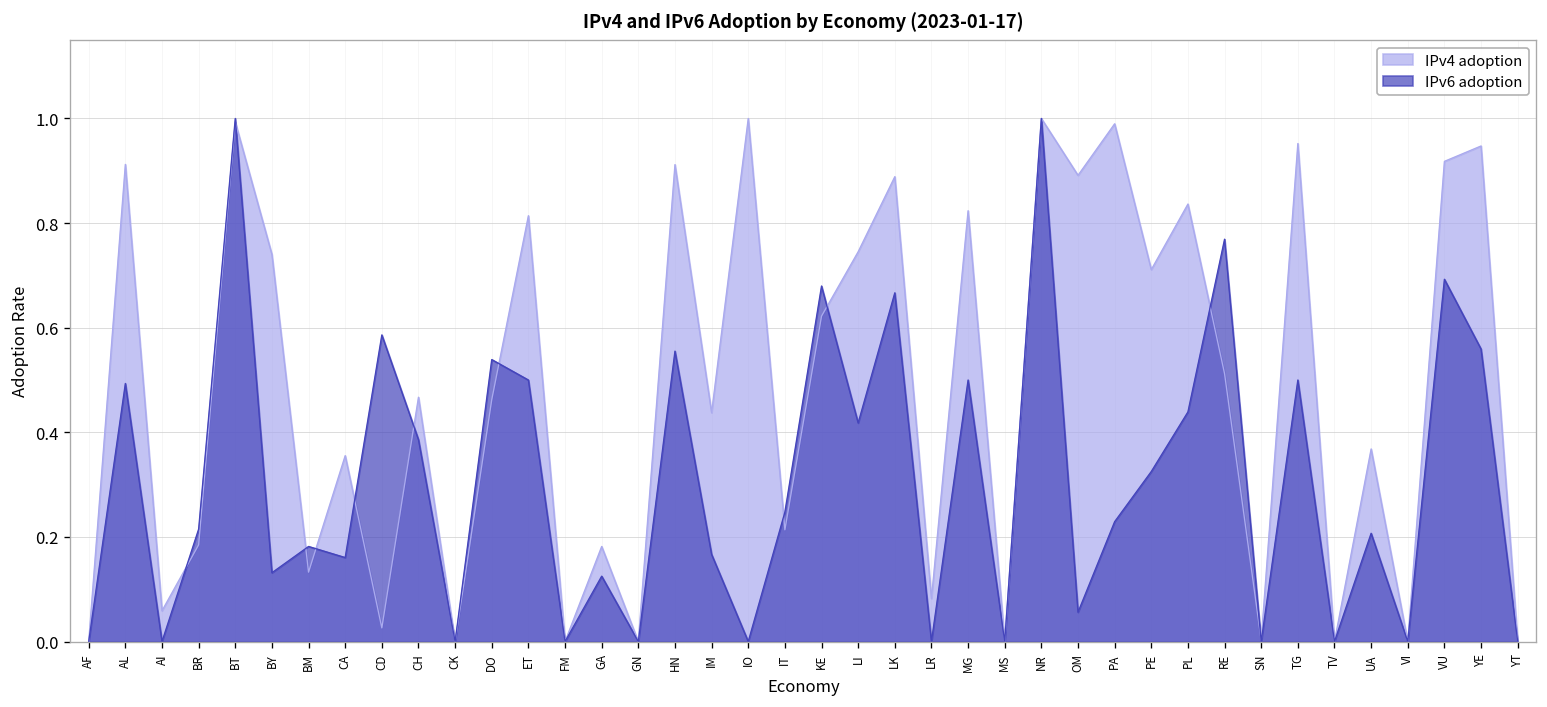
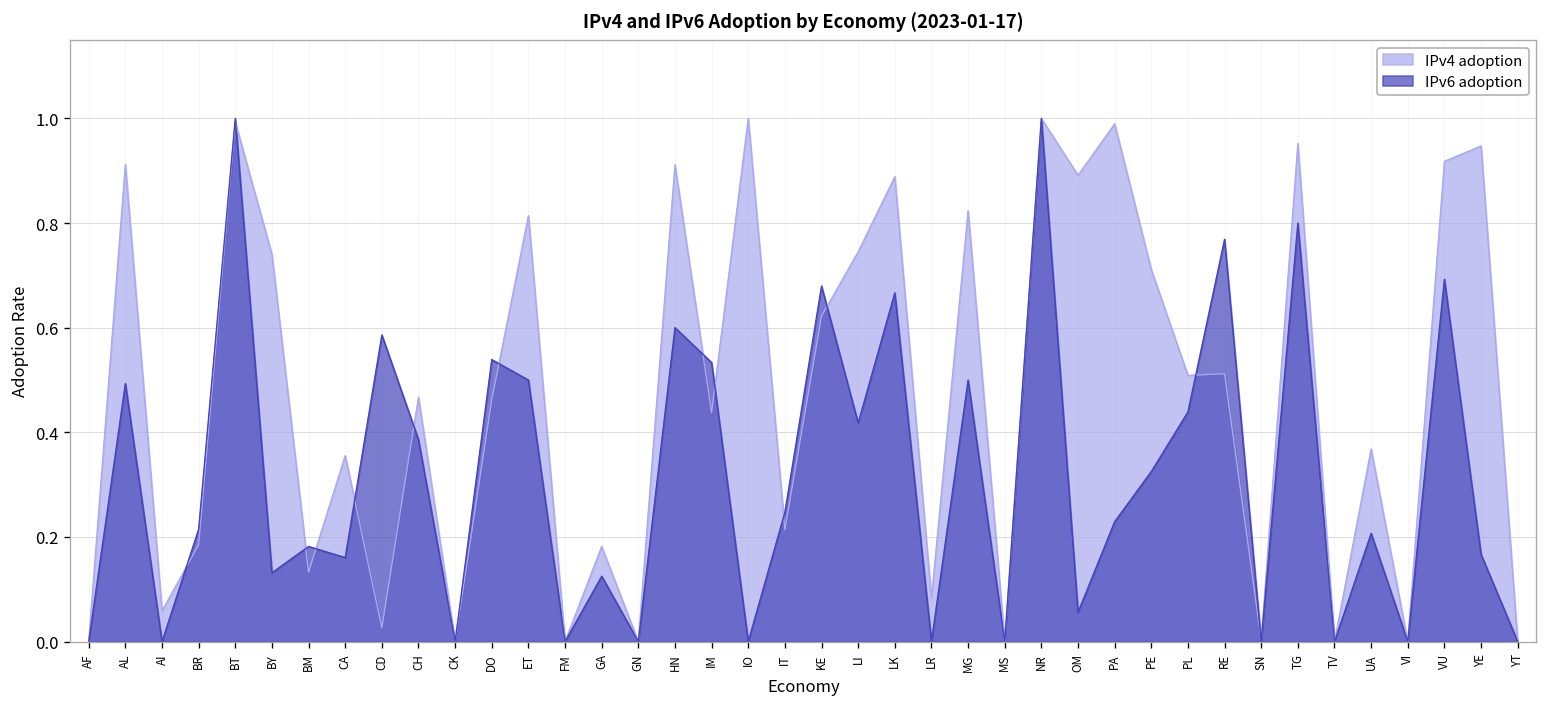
IPv6 adoption, HN: 0.56 -> 0.60
IPv6 adoption, IM: 0.17 -> 0.53
IPv4 adoption, PL: 0.84 -> 0.51
IPv6 adoption, TG: 0.5 -> 0.8
IPv6 adoption, YE: 0.56 -> 0.17
